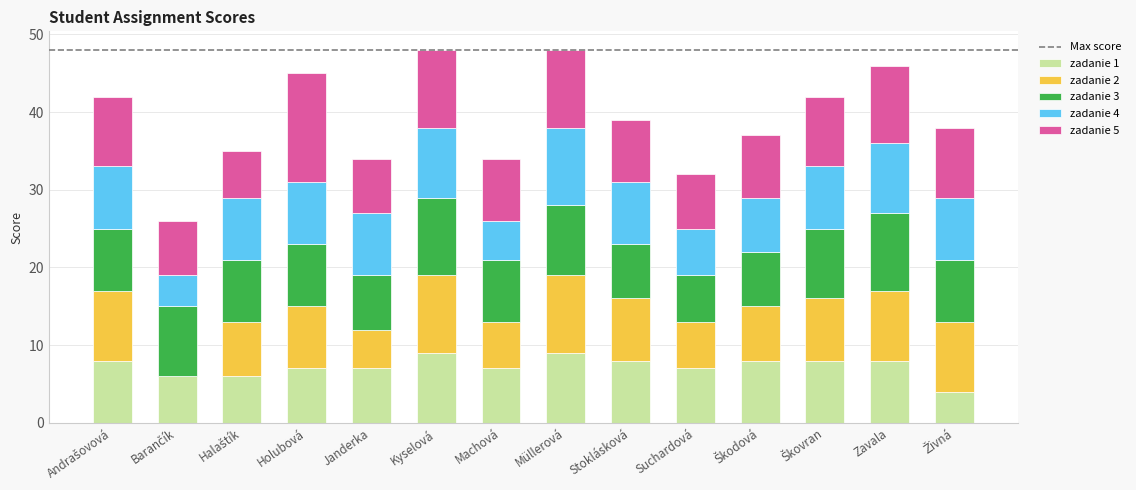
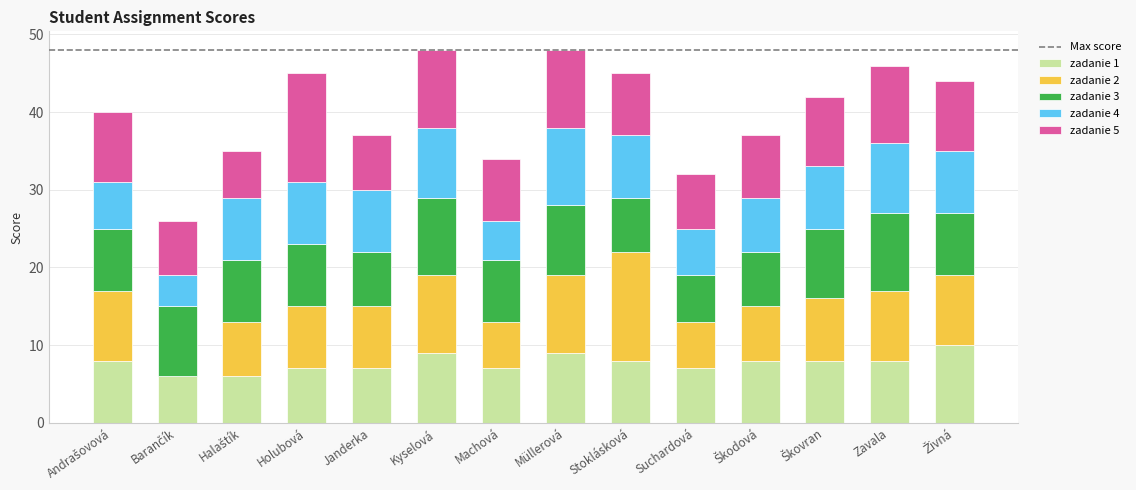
zadanie 4, Andrašovová: 8 -> 6
zadanie 2, Janderka: 5 -> 8
zadanie 2, Stoklásková: 8 -> 14
zadanie 1, Živná: 4 -> 10
